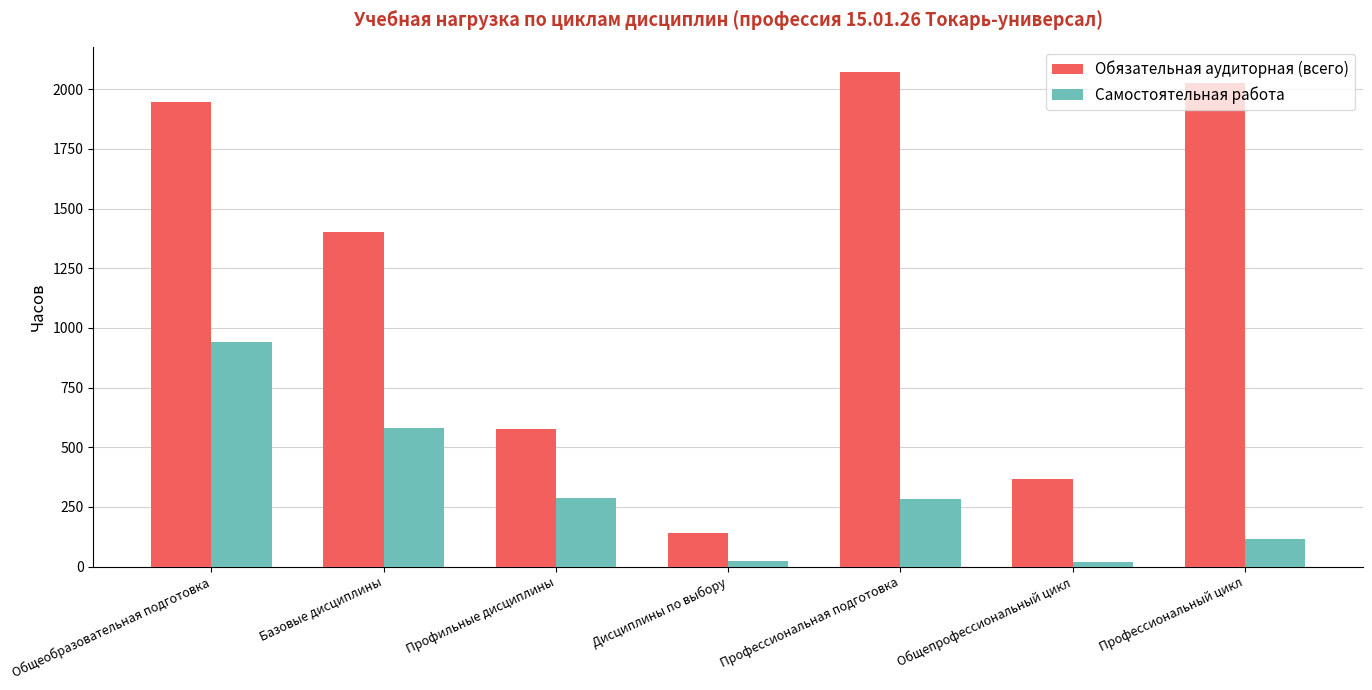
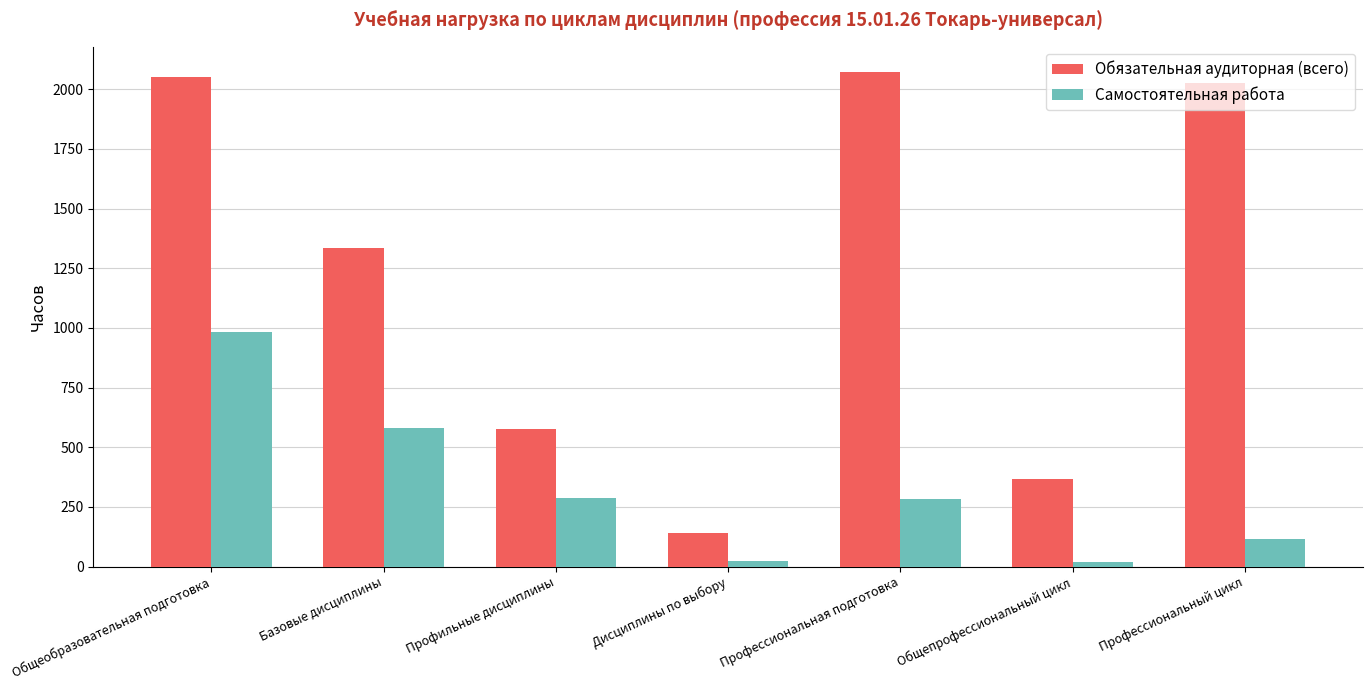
Обязательная аудиторная (всего), Общеобразовательная подготовка: 1950 -> 2050
Самостоятельная работа, Общеобразовательная подготовка: 940 -> 980
Обязательная аудиторная (всего), Базовые дисциплины: 1400 -> 1340
